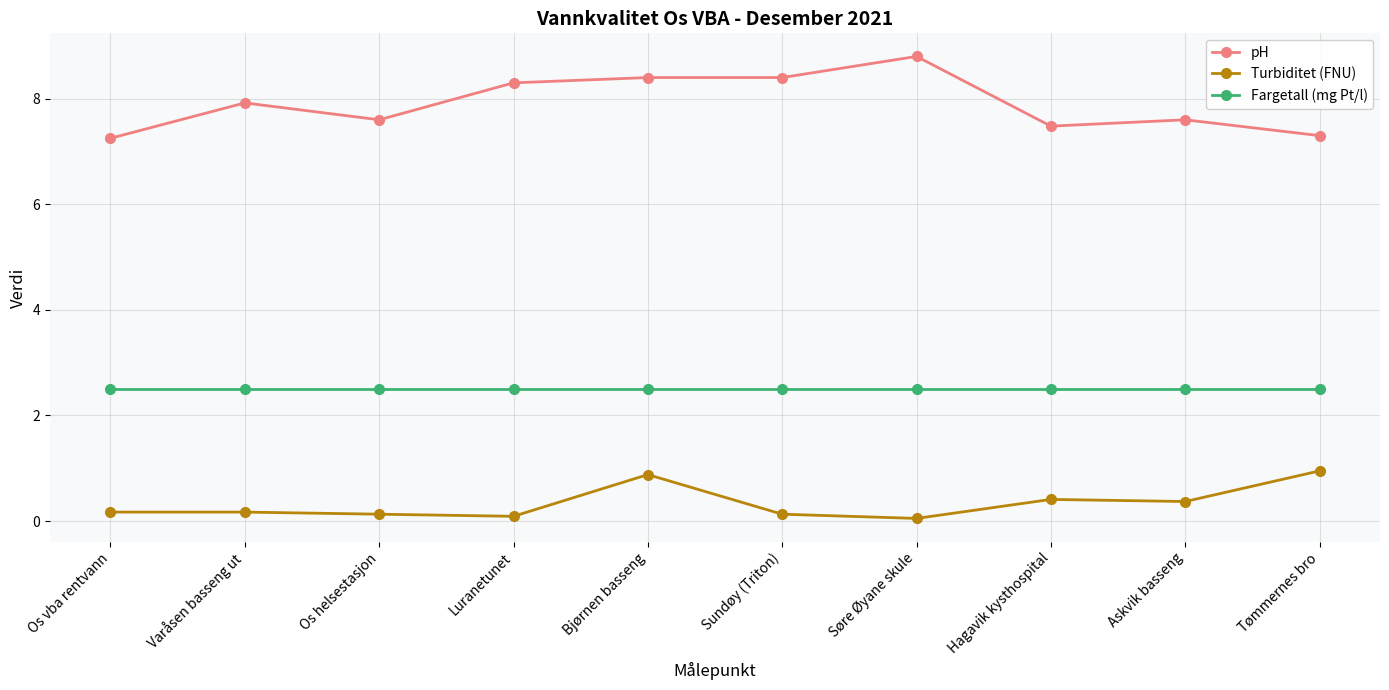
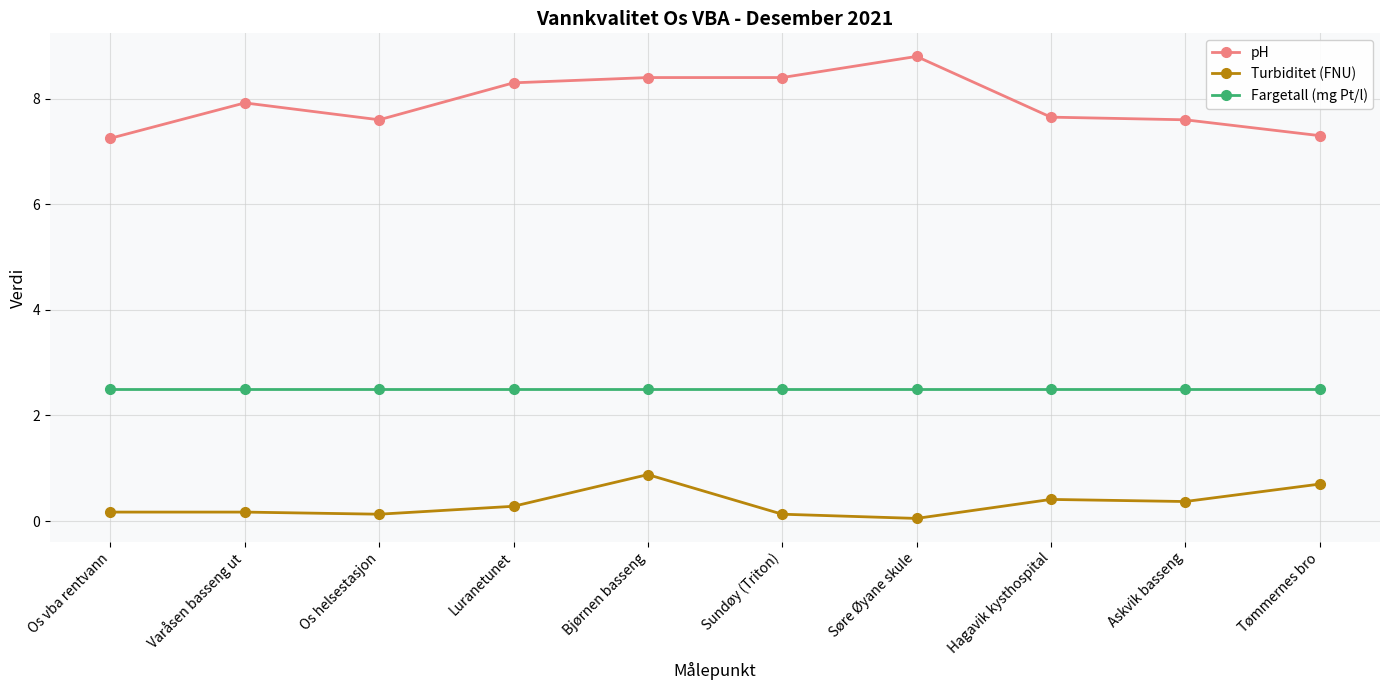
Turbiditet (FNU), Luranetunet: 0.1 -> 0.3
pH, Hagavik kysthospital: 7.5 -> 7.7
Turbiditet (FNU), Tømmernes bro: 1.0 -> 0.7
